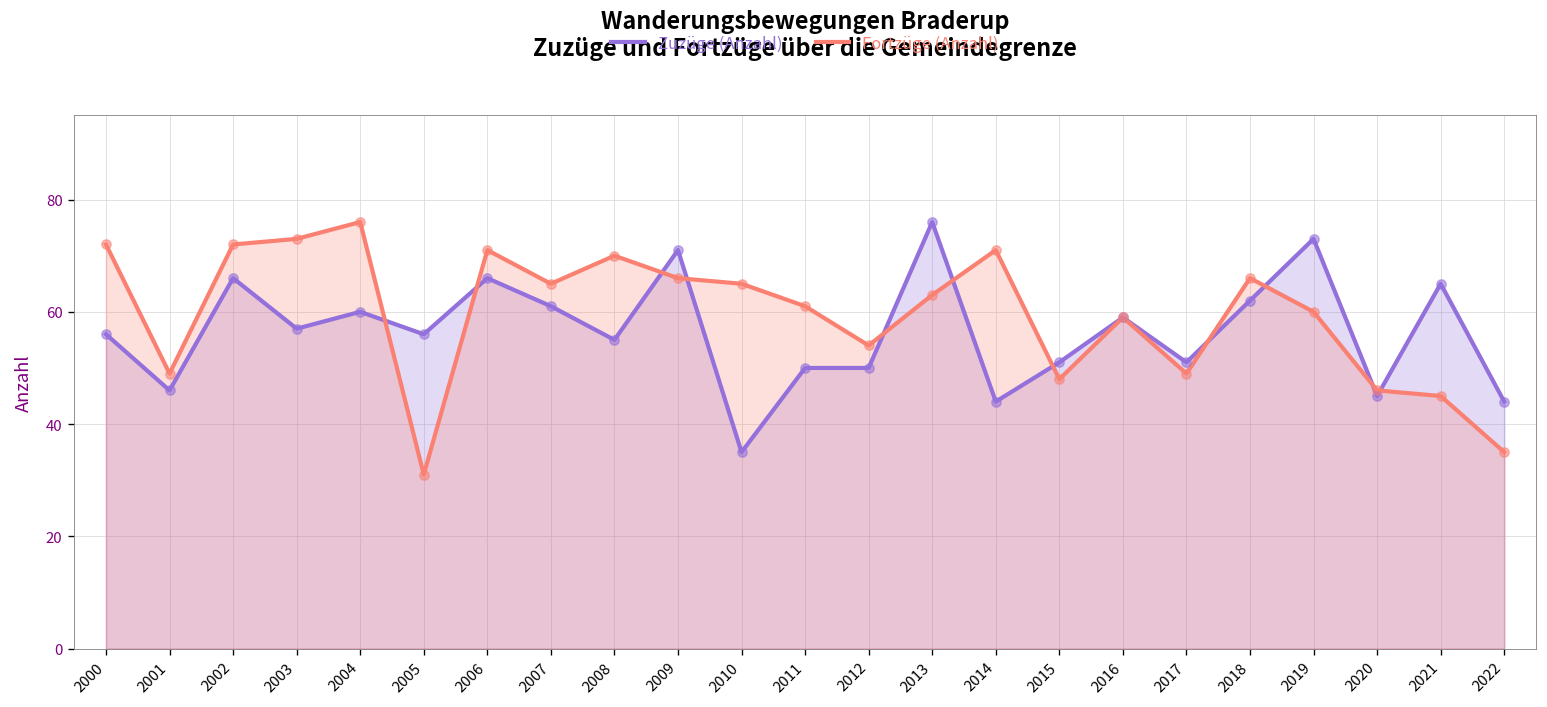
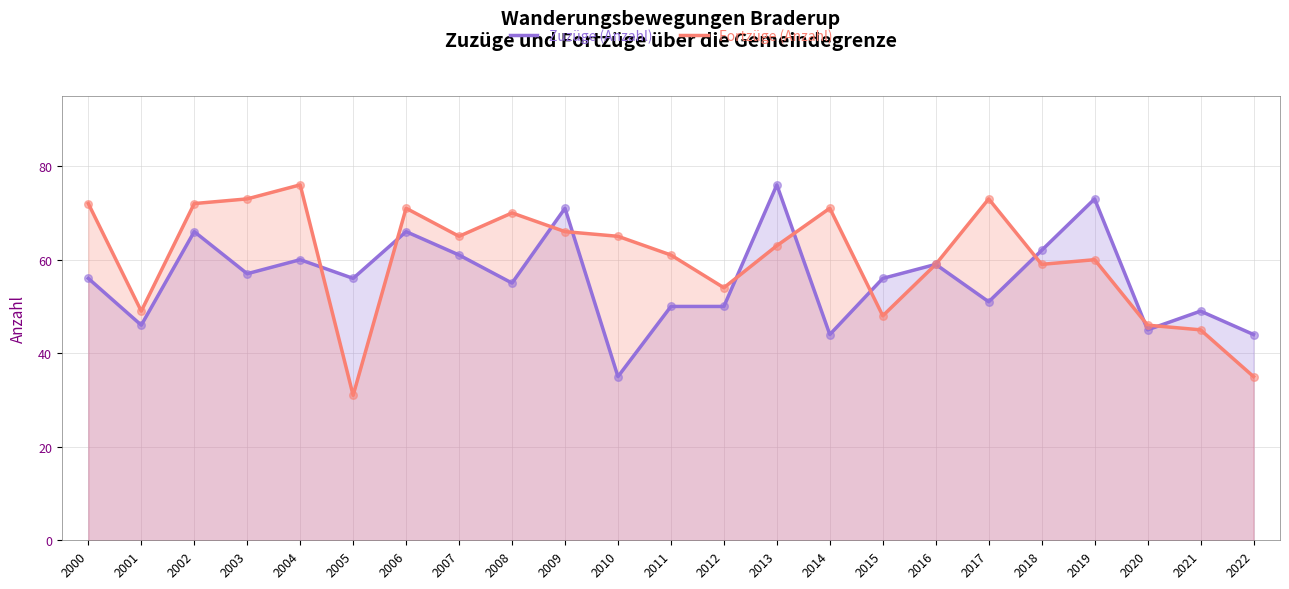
Zuzüge (Anzahl), 2015: 51 -> 56
Fortzüge (Anzahl), 2017: 49 -> 73
Fortzüge (Anzahl), 2018: 66 -> 59
Zuzüge (Anzahl), 2021: 65 -> 49
